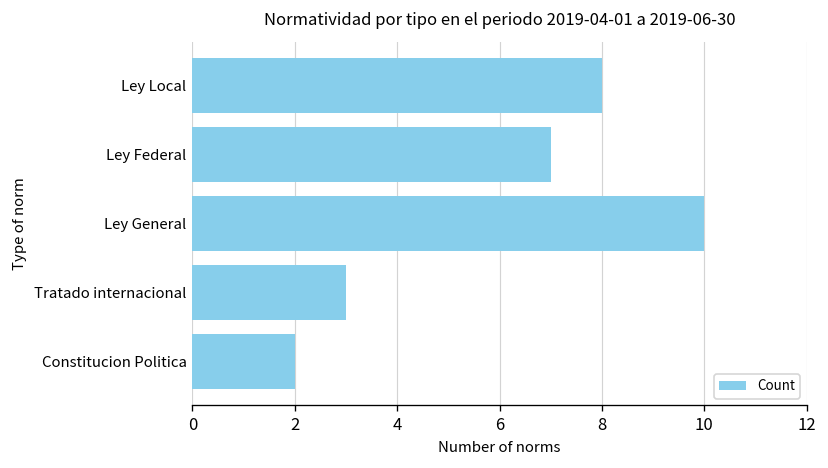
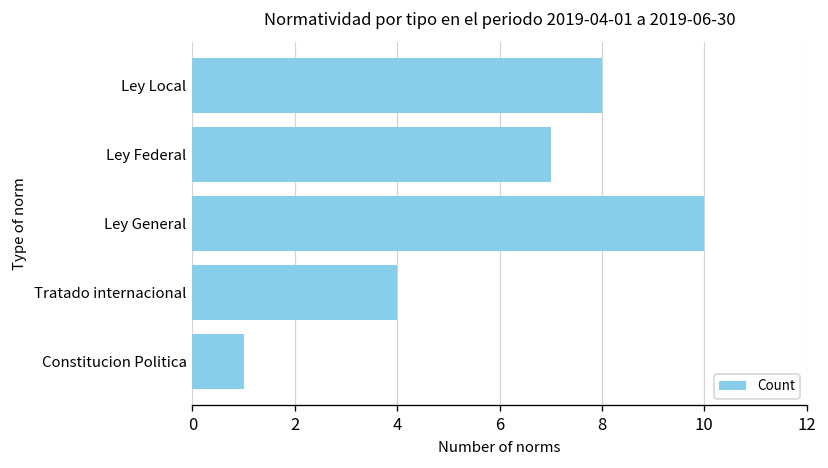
Tratado internacional: 3 -> 4
Constitucion Politica: 2 -> 1
